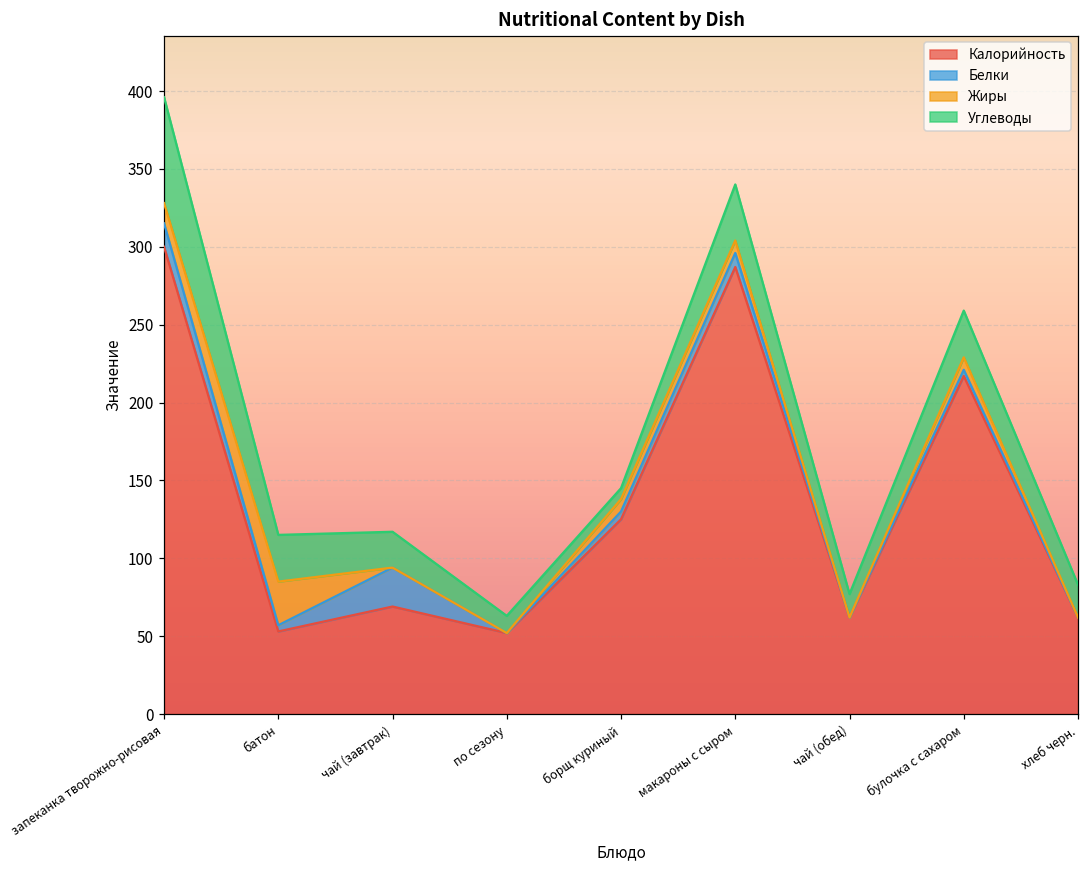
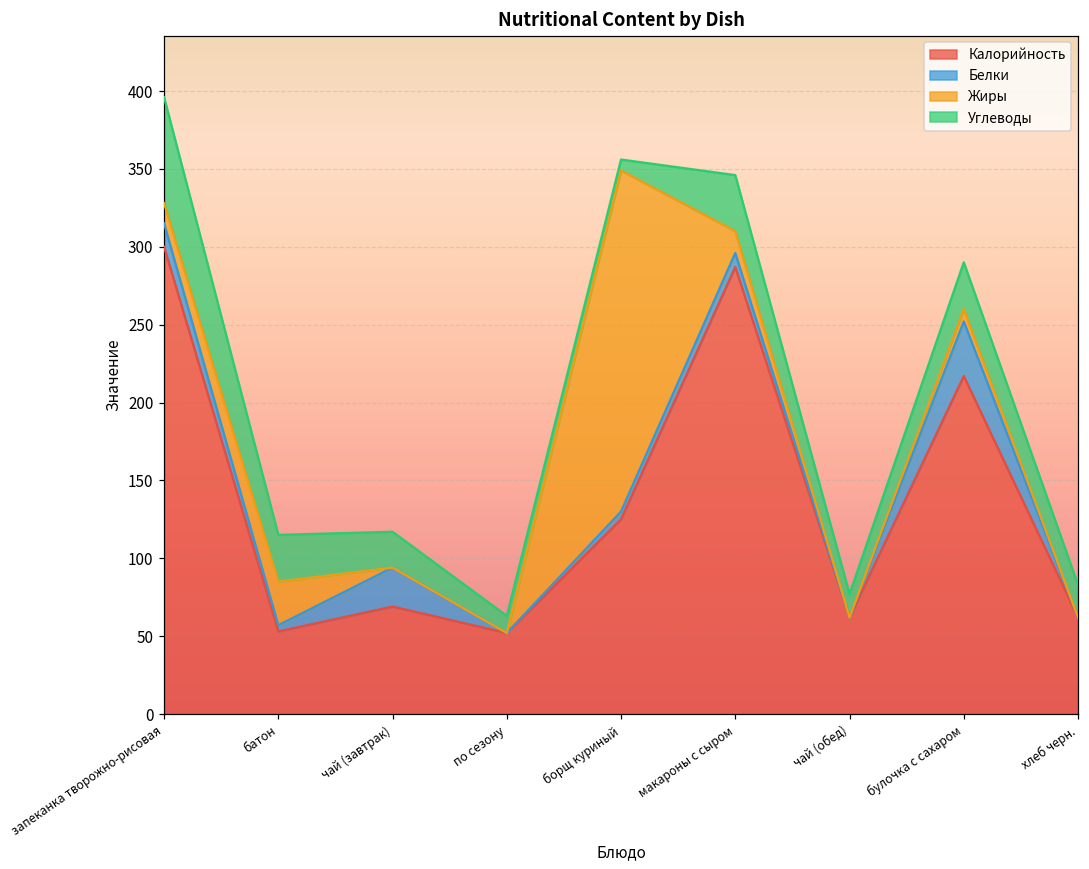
Жиры, борщ куриный: 8 -> 219
Жиры, макароны с сыром: 8 -> 14
Белки, булочка с сахаром: 4 -> 35
